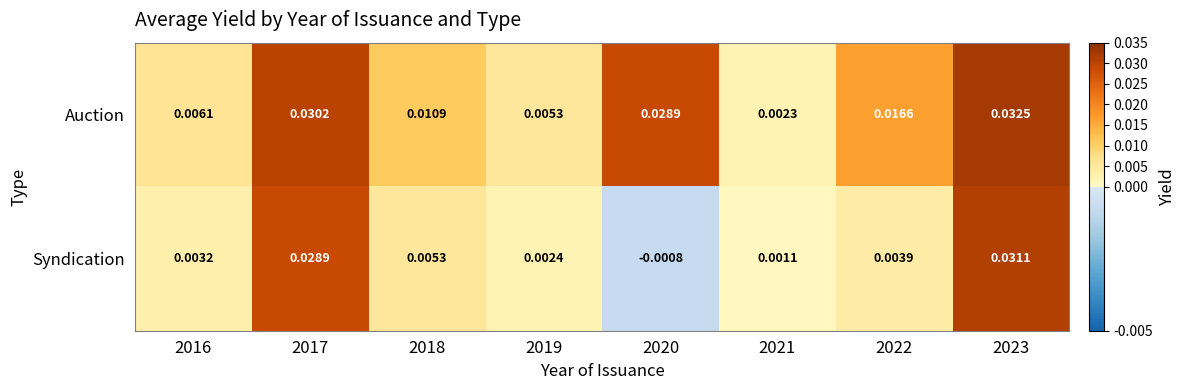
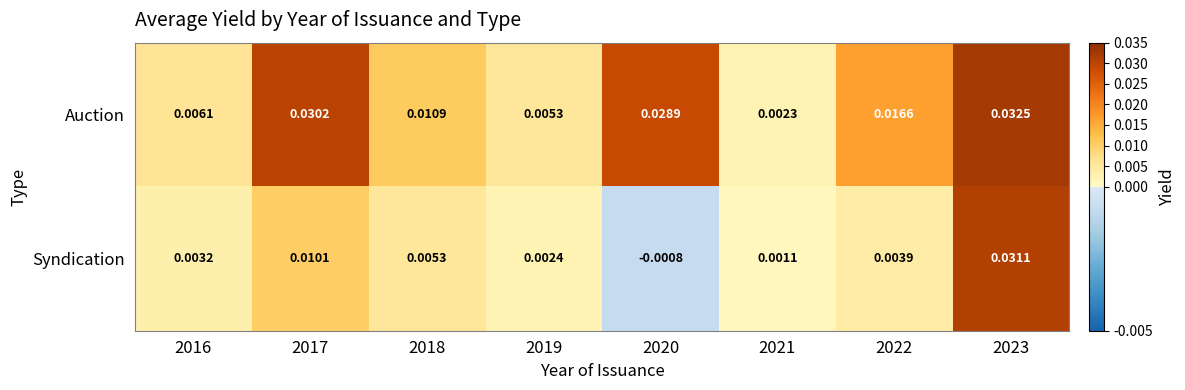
Syndication, 2017: 0.0289 -> 0.0101
